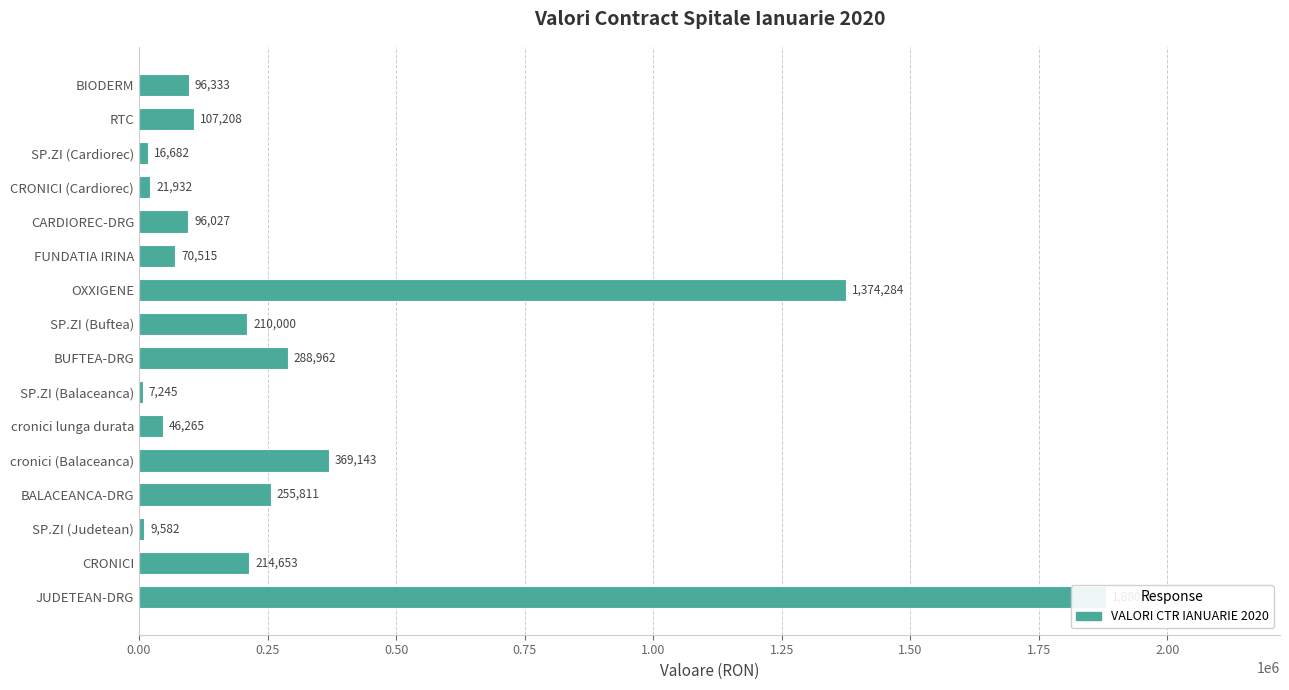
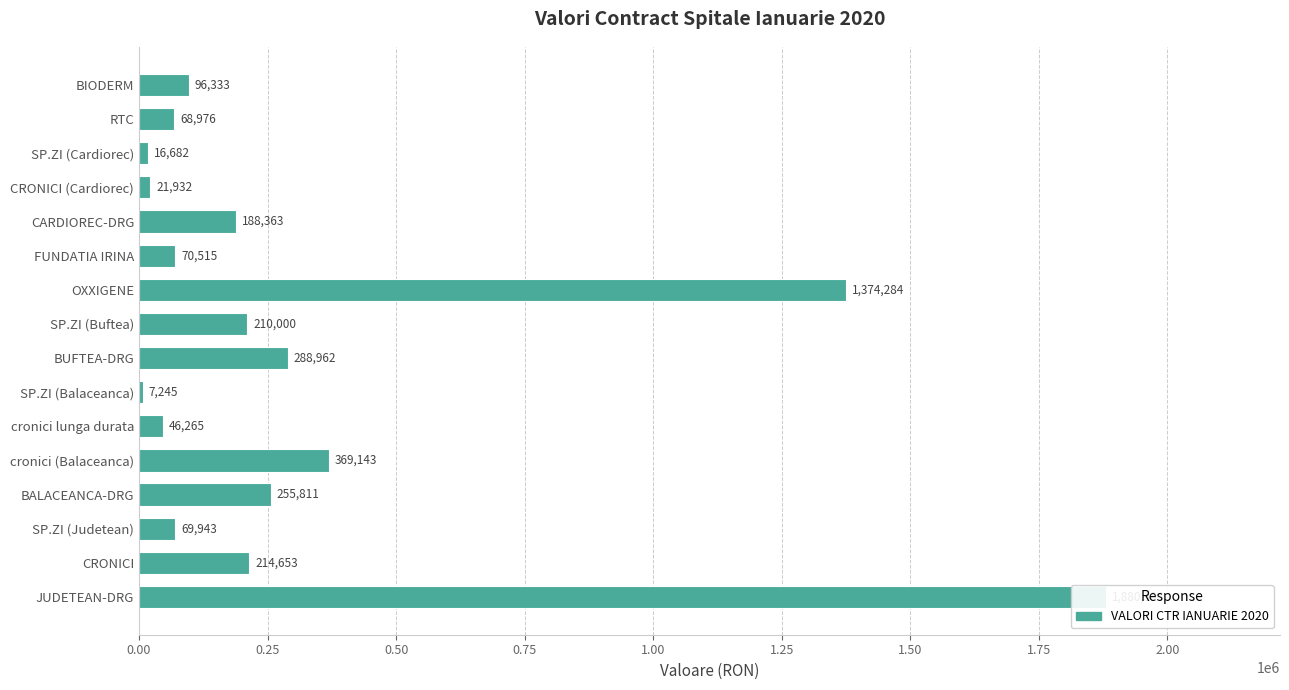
RTC: 107,208 -> 68,976
CARDIOREC-DRG: 96,027 -> 188,363
SP.ZI (Judetean): 9,582 -> 69,943
